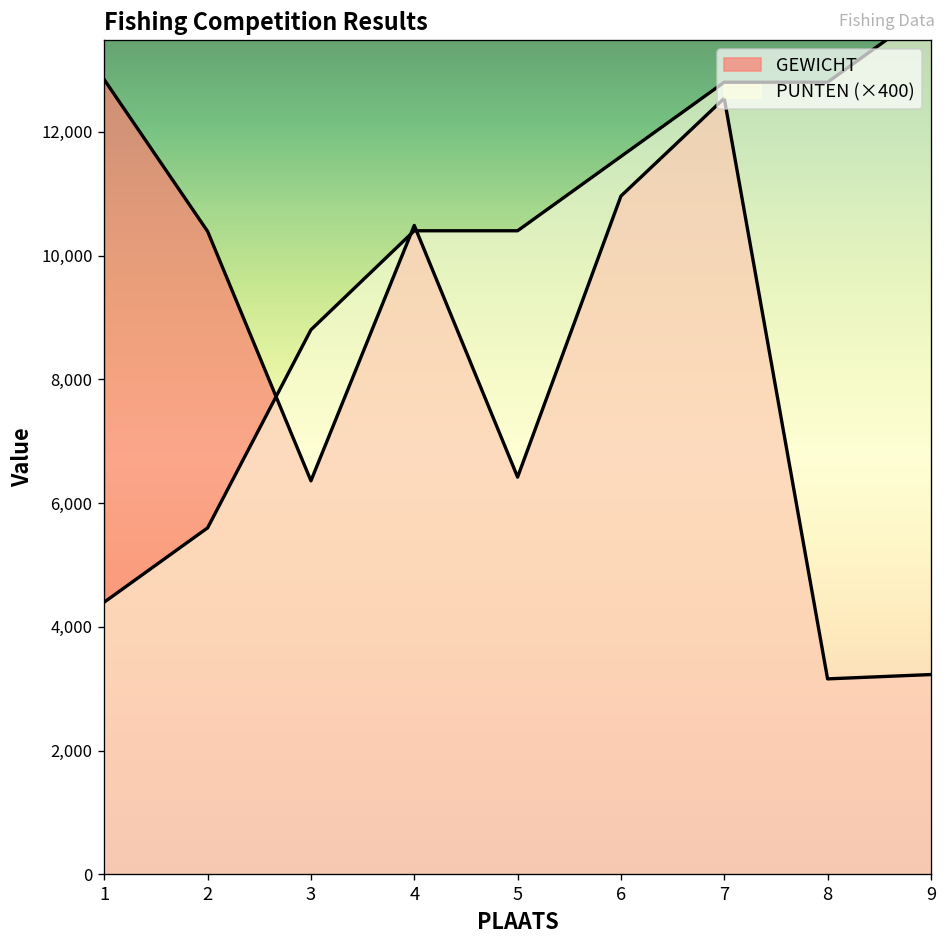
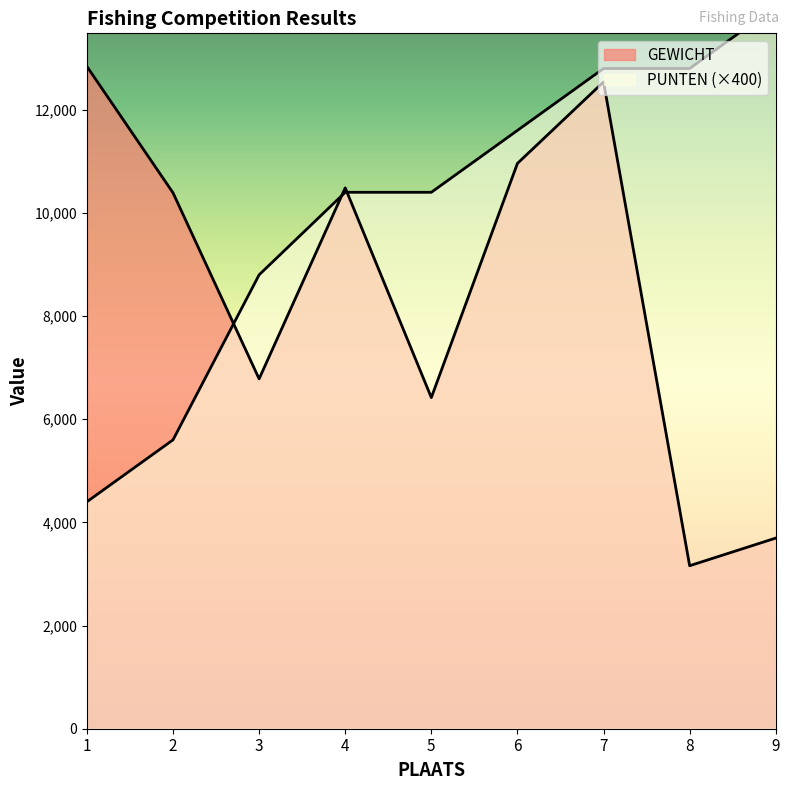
GEWICHT, 3: 6,400 -> 6,800
GEWICHT, 9: 3,200 -> 3,700
